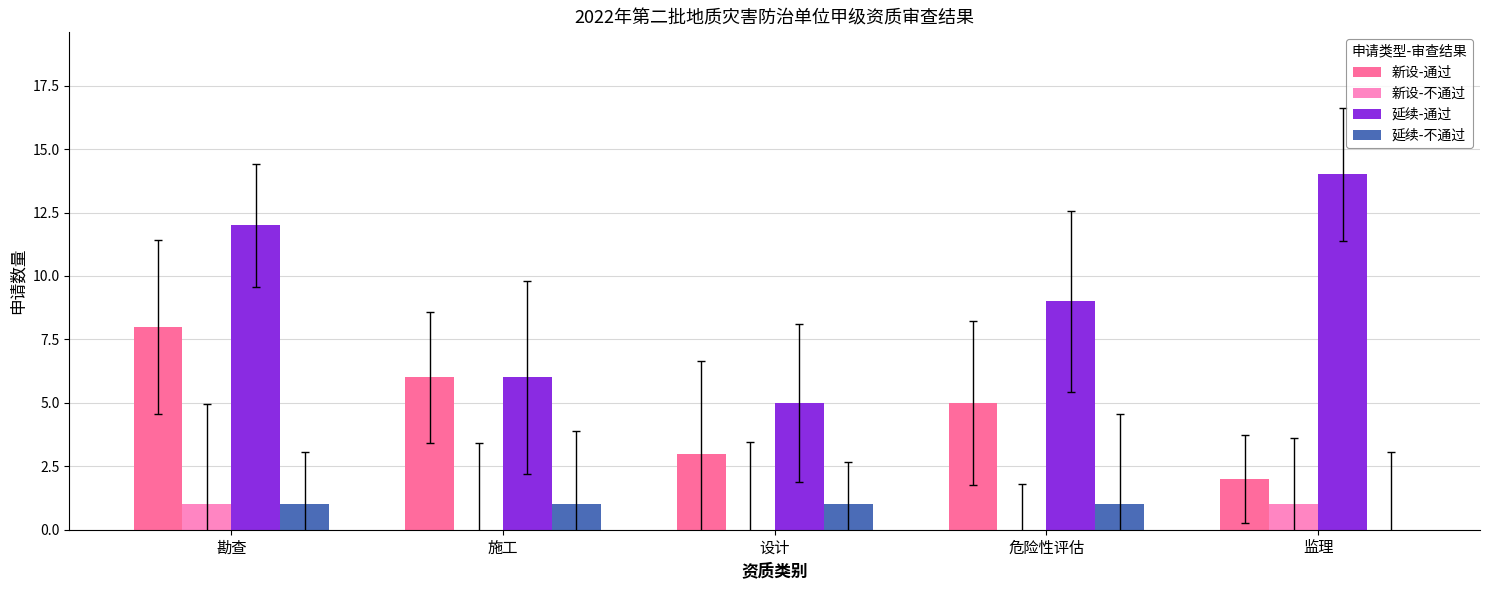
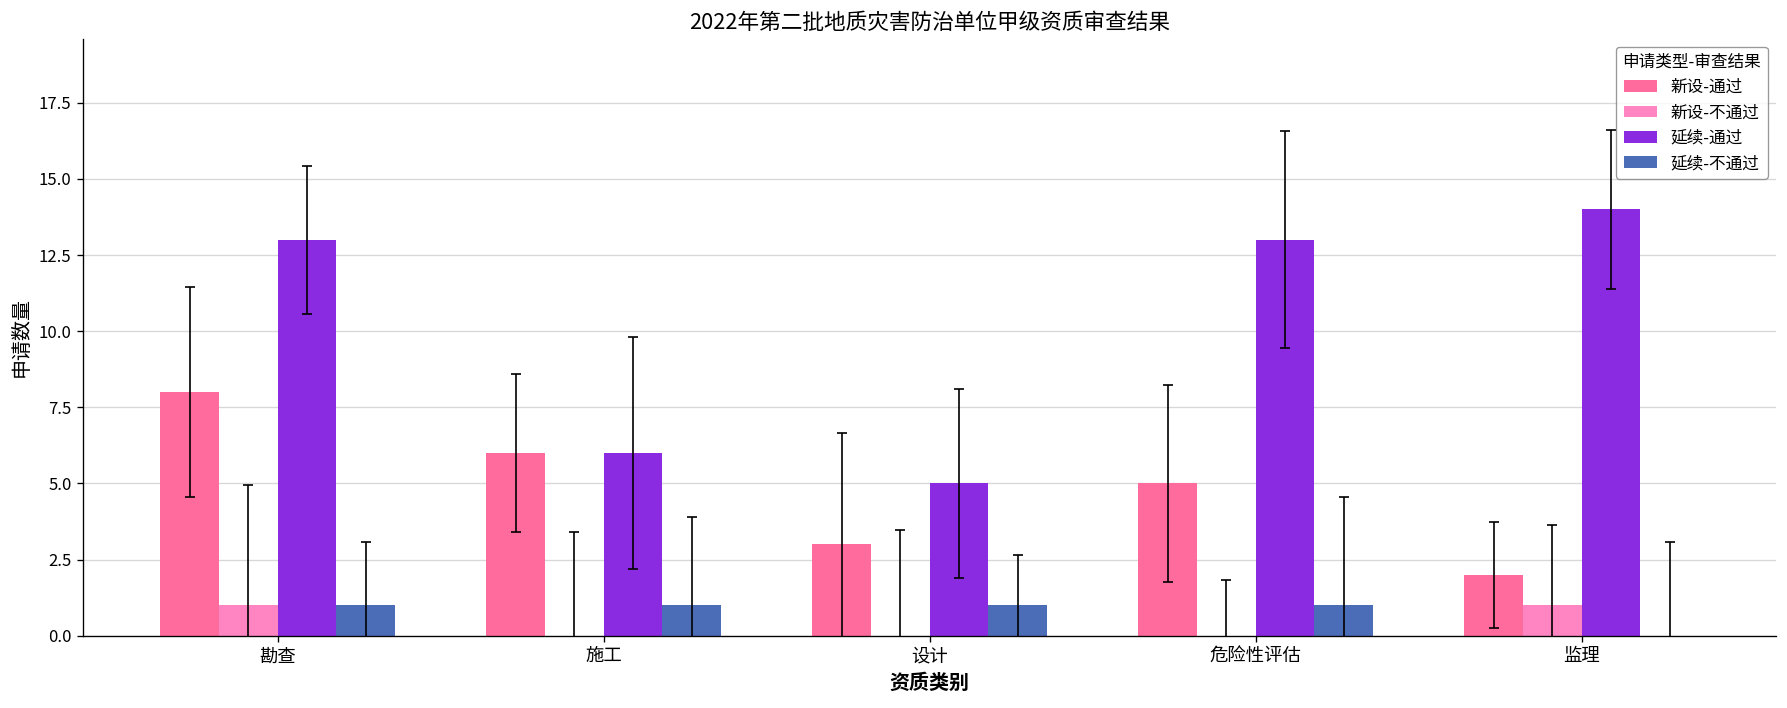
延续-通过, 勘查: 12 -> 13
延续-通过, 危险性评估: 9 -> 13
